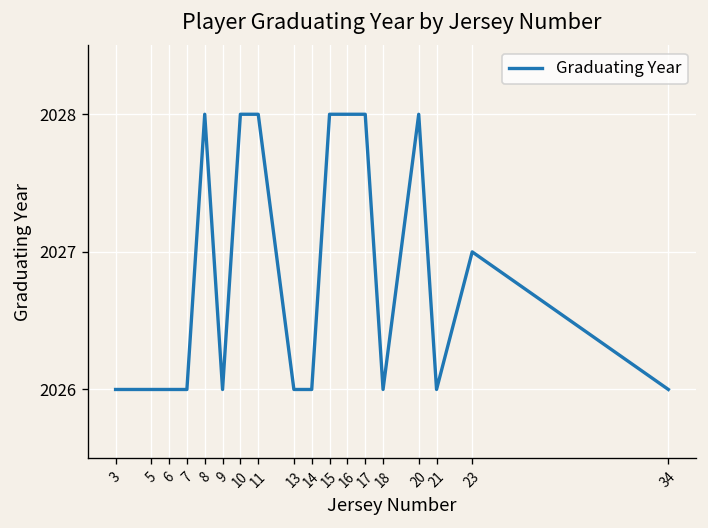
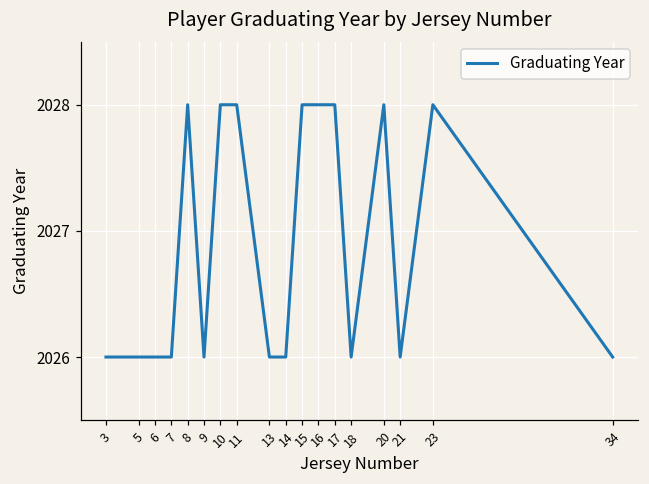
23: 2027 -> 2028
